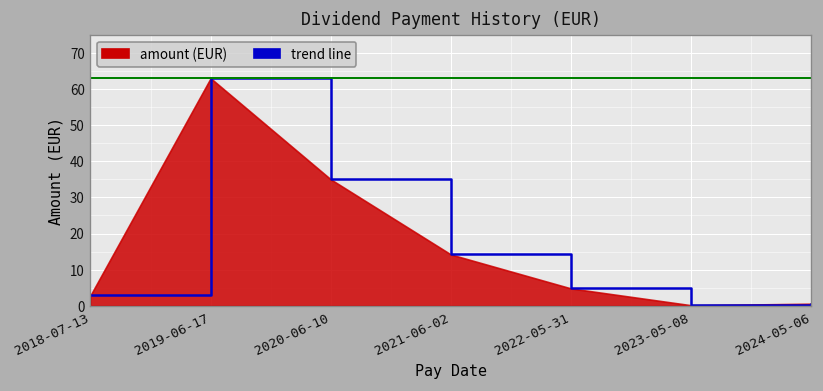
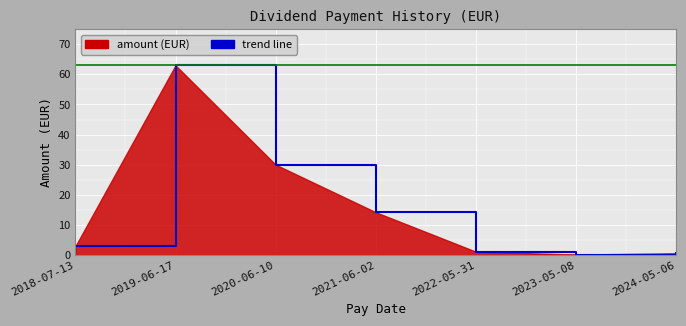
2020-06-10: 35 -> 30
2022-05-31: 5 -> 1
